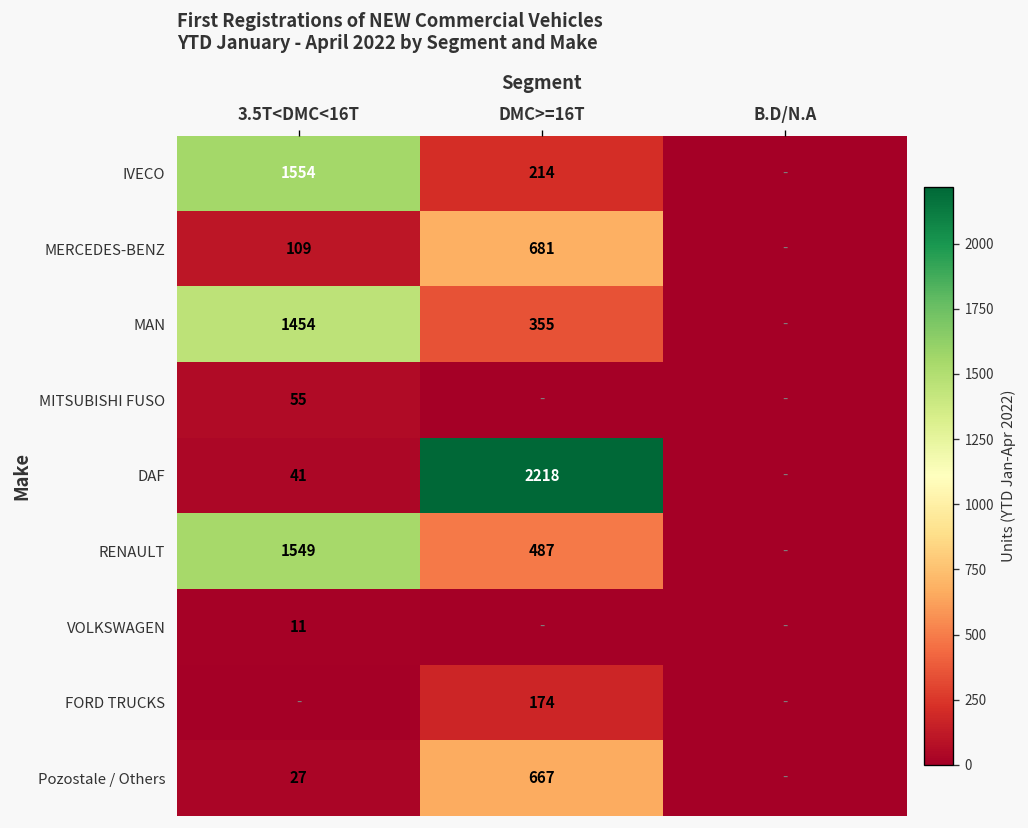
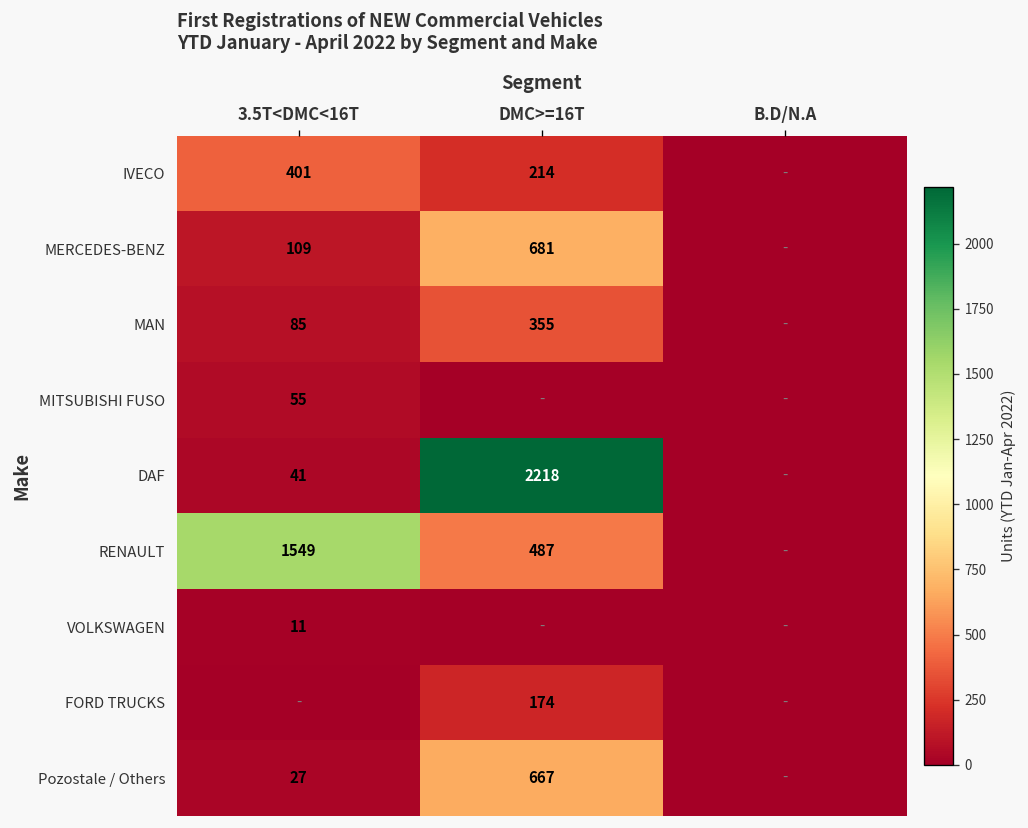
IVECO, 3.5T<DMC<16T: 1554 -> 401
MAN, 3.5T<DMC<16T: 1454 -> 85
